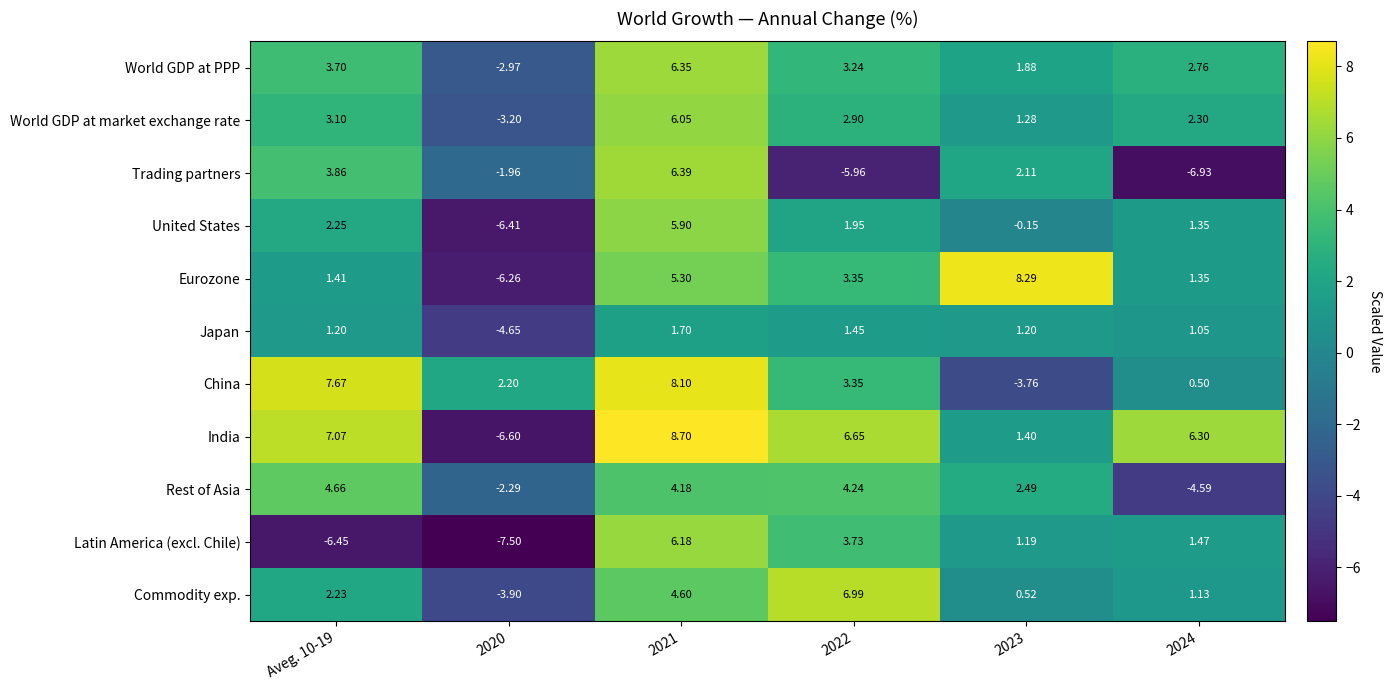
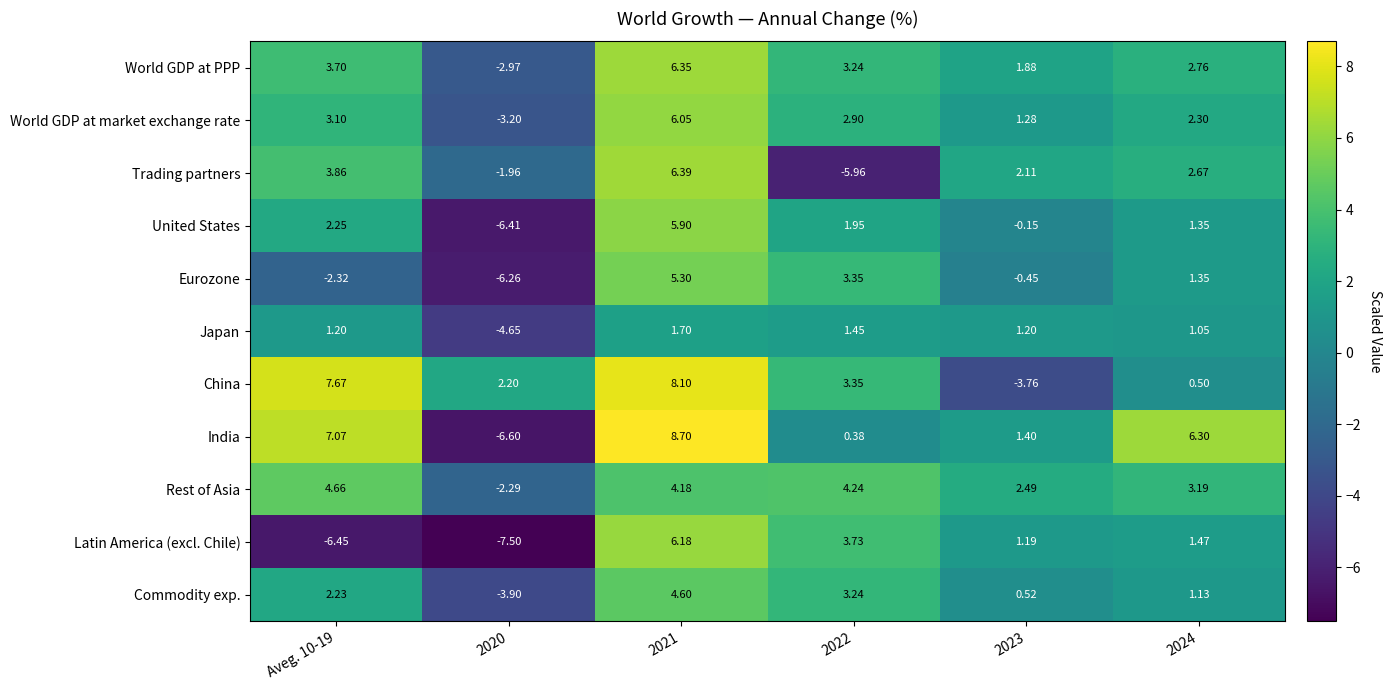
Trading partners, 2024: -6.93 -> 2.67
Eurozone, Aveg. 10-19: 1.41 -> -2.32
Eurozone, 2023: 8.29 -> -0.45
India, 2022: 6.65 -> 0.38
Rest of Asia, 2024: -4.59 -> 3.19
Commodity exp., 2022: 6.99 -> 3.24
